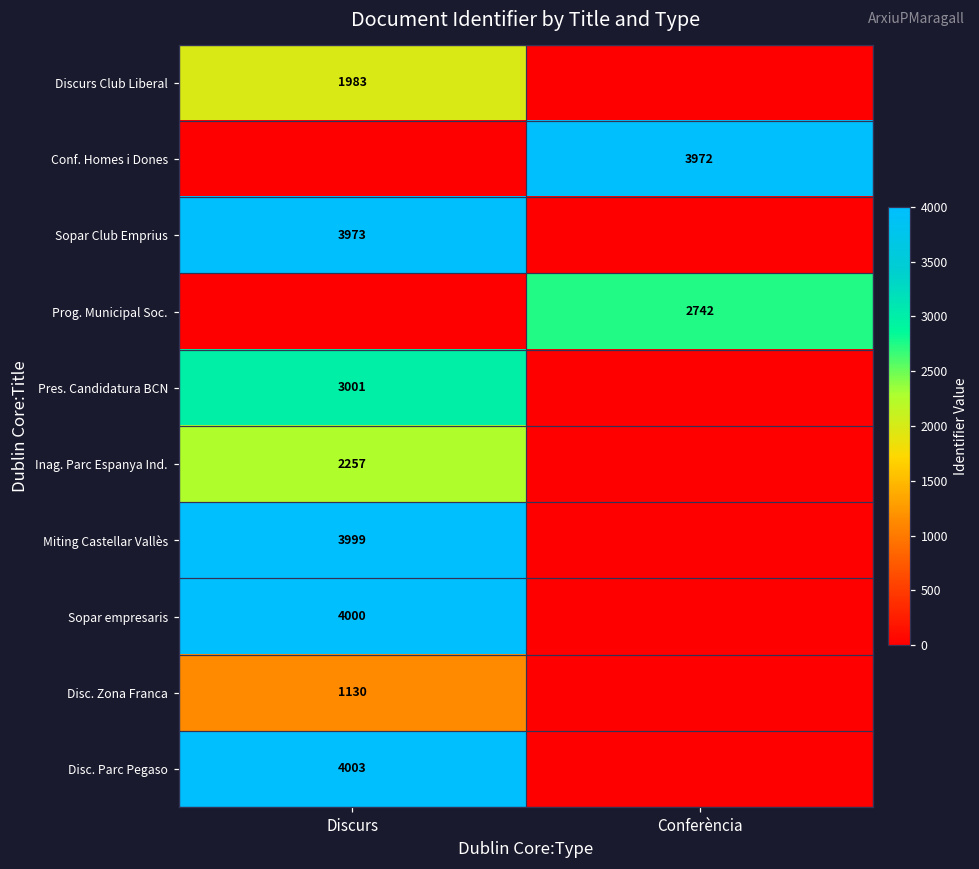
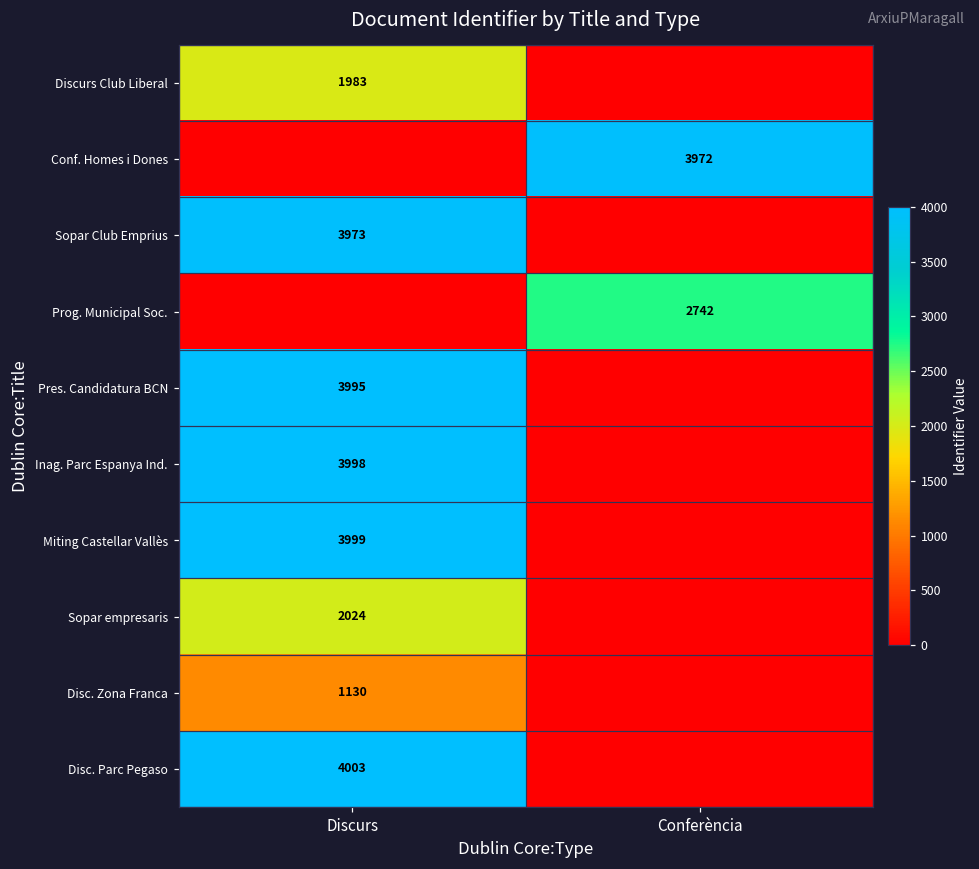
Pres. Candidatura BCN, Discurs: 3001 -> 3995
Inag. Parc Espanya Ind., Discurs: 2257 -> 3998
Sopar empresaris, Discurs: 4000 -> 2024
